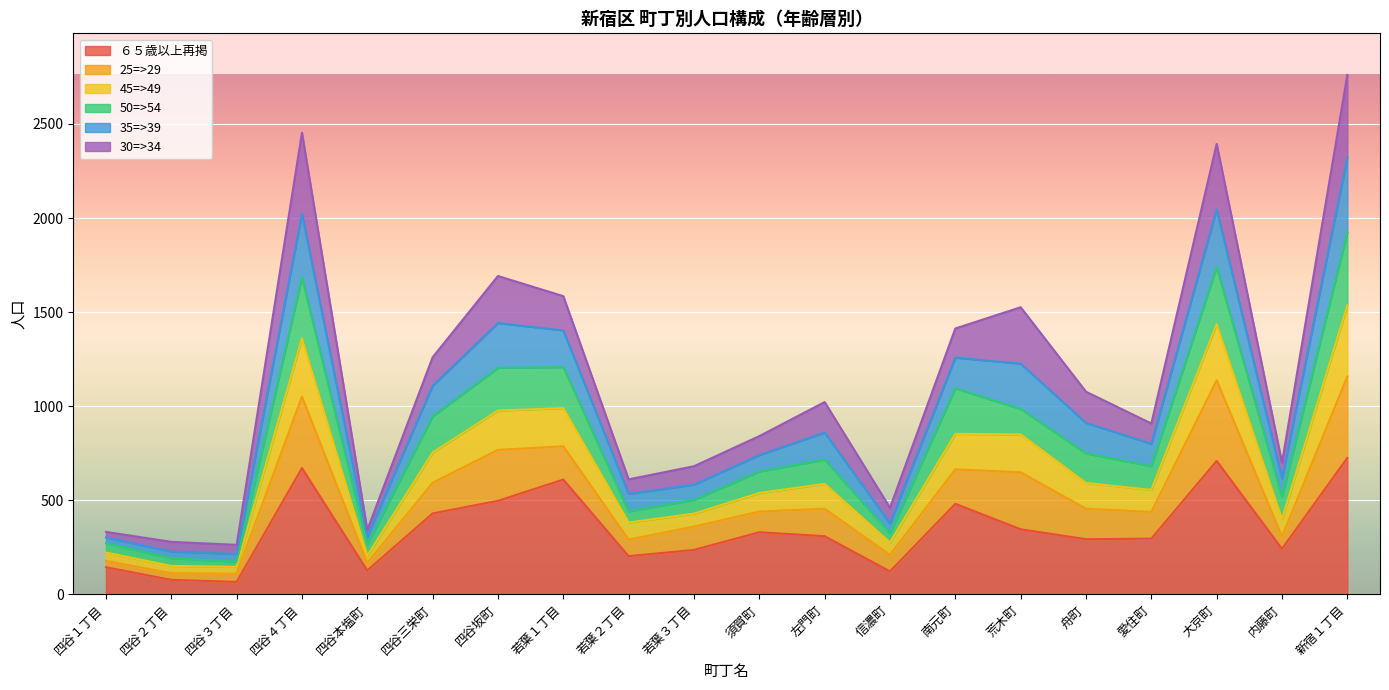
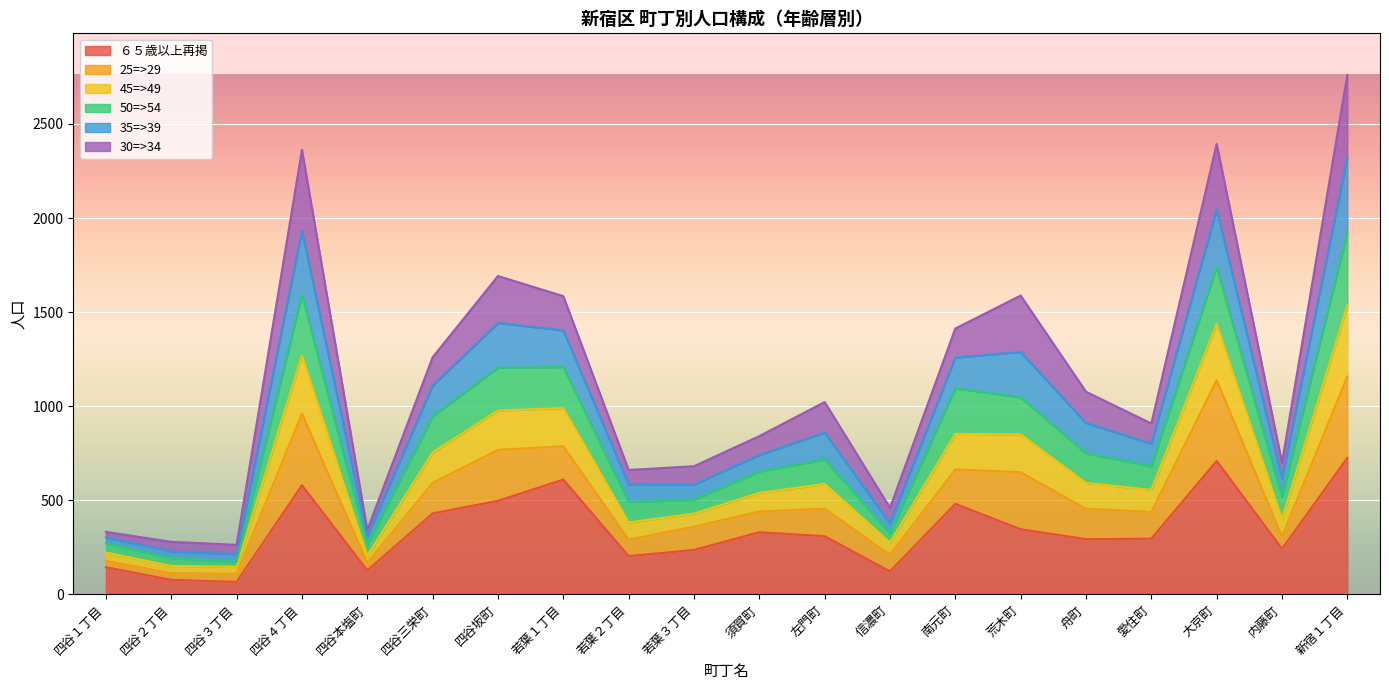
６５歳以上再掲, 四谷４丁目: 670 -> 580
50=>54, 若葉２丁目: 60 -> 110
50=>54, 荒木町: 140 -> 200
